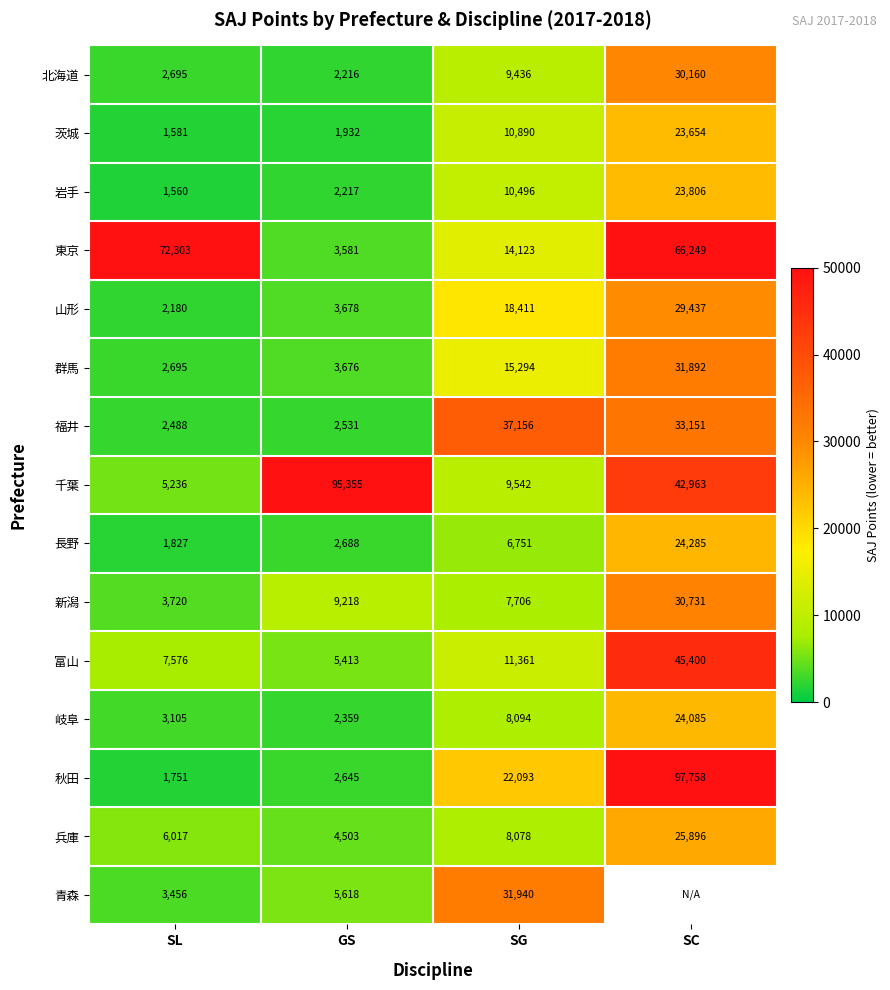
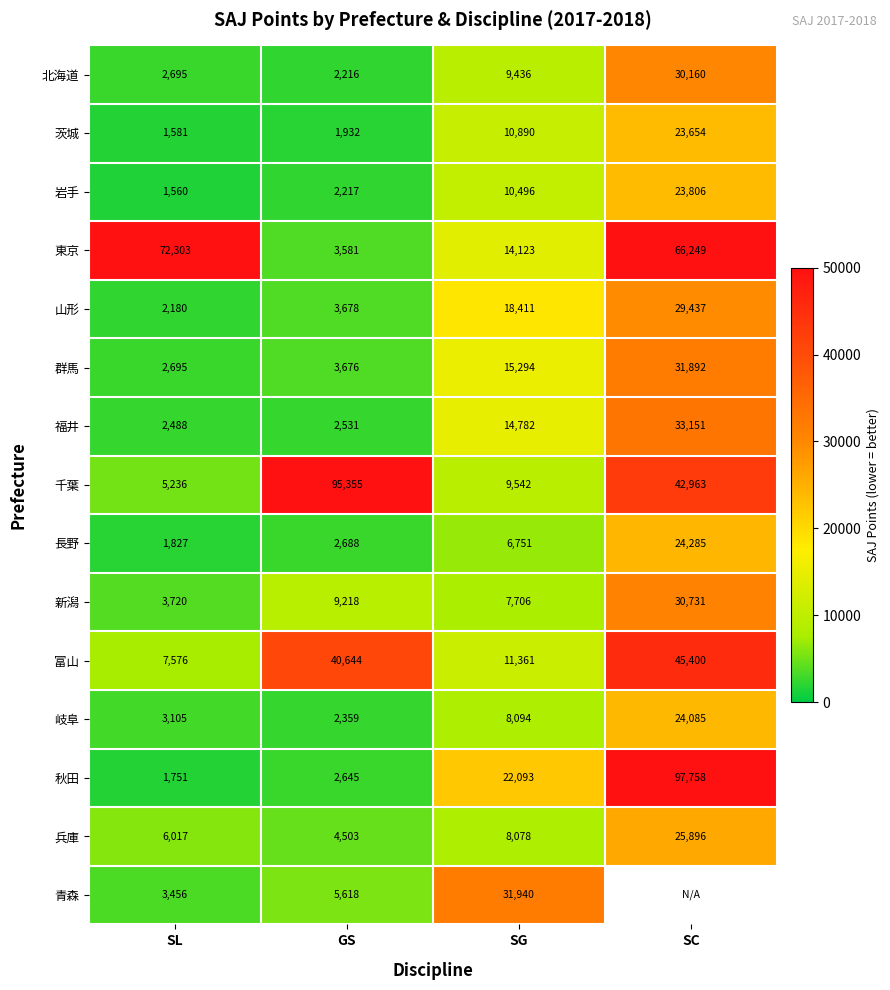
福井, SG: 37,156 -> 14,782
富山, GS: 5,413 -> 40,644
